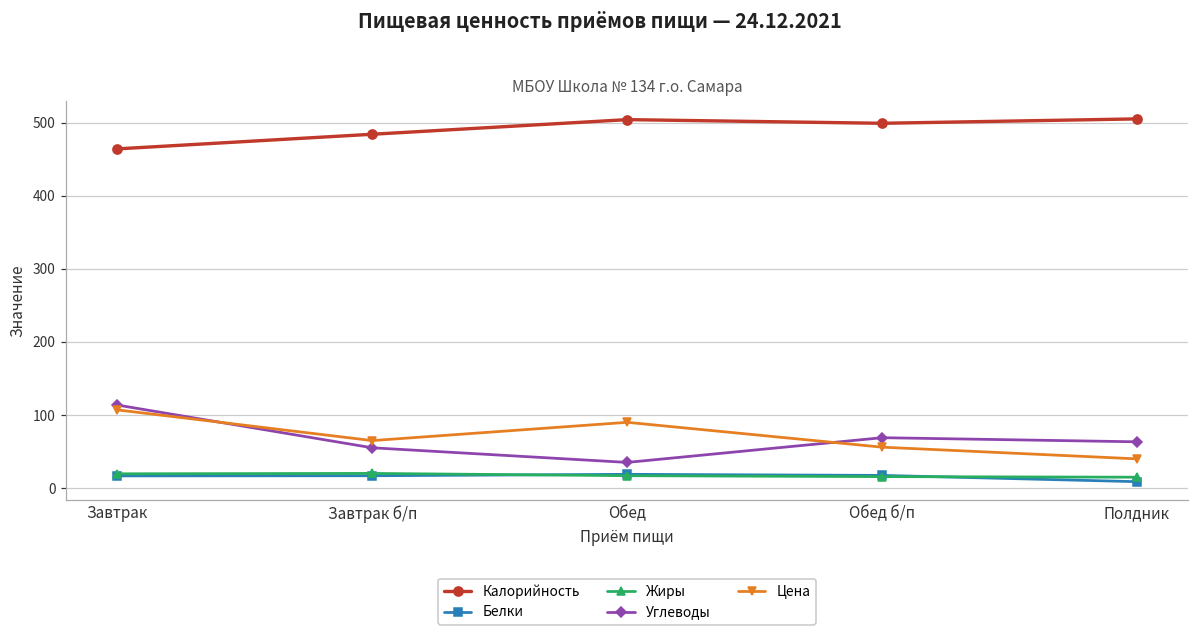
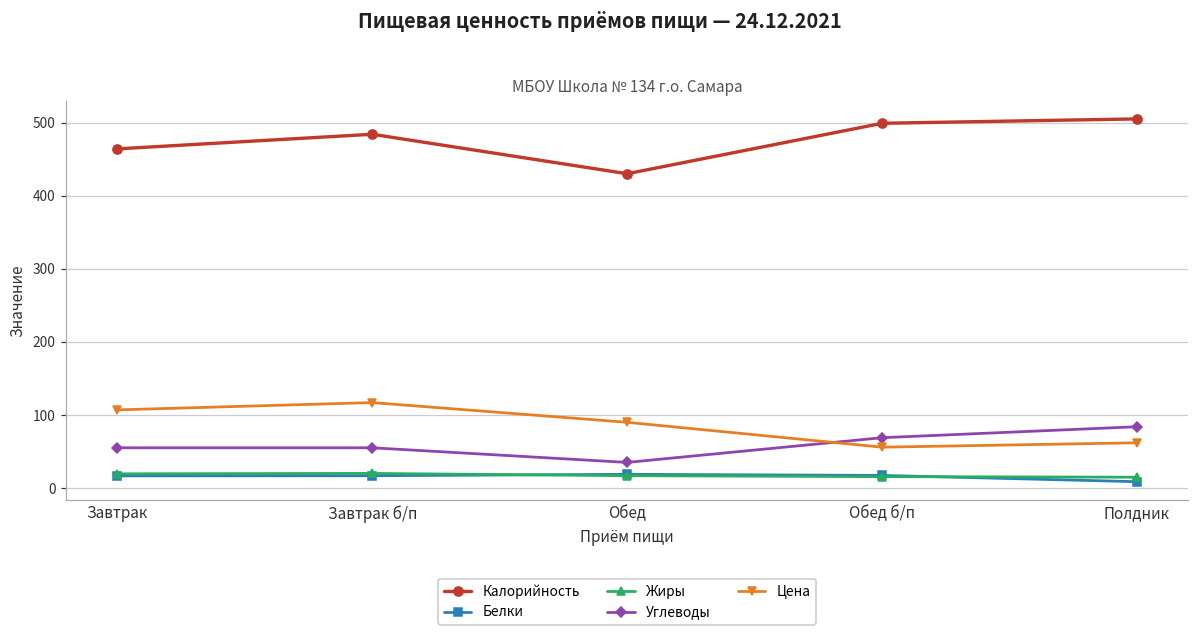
Углеводы, Завтрак: 110 -> 60
Цена, Завтрак б/п: 70 -> 120
Калорийность, Обед: 500 -> 430
Углеводы, Полдник: 60 -> 80
Цена, Полдник: 40 -> 60
